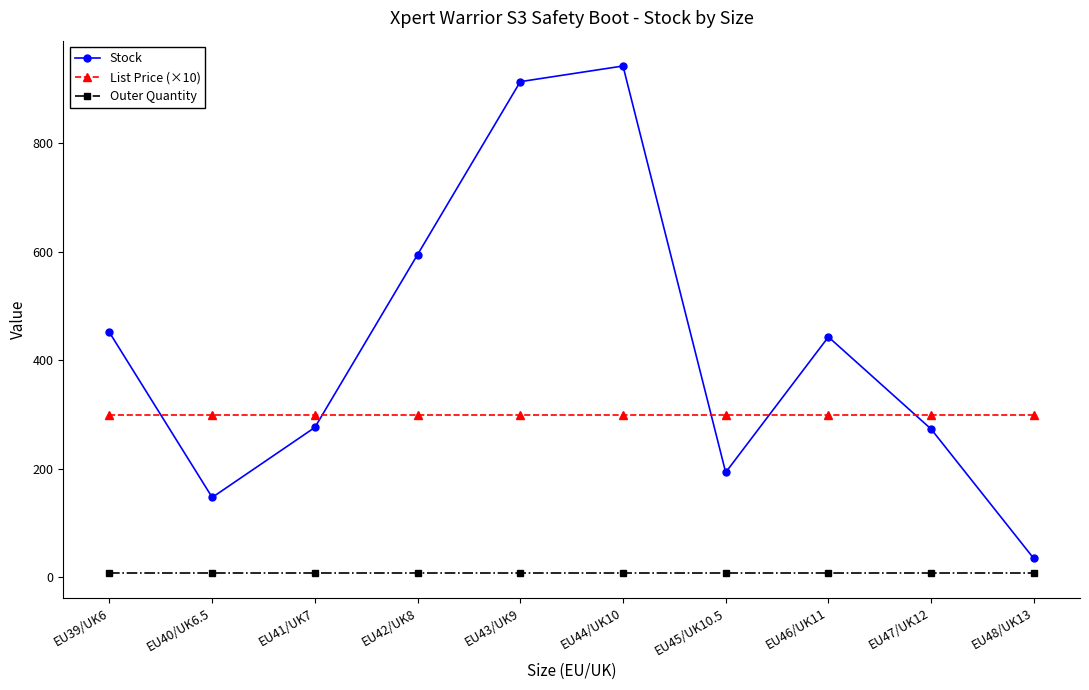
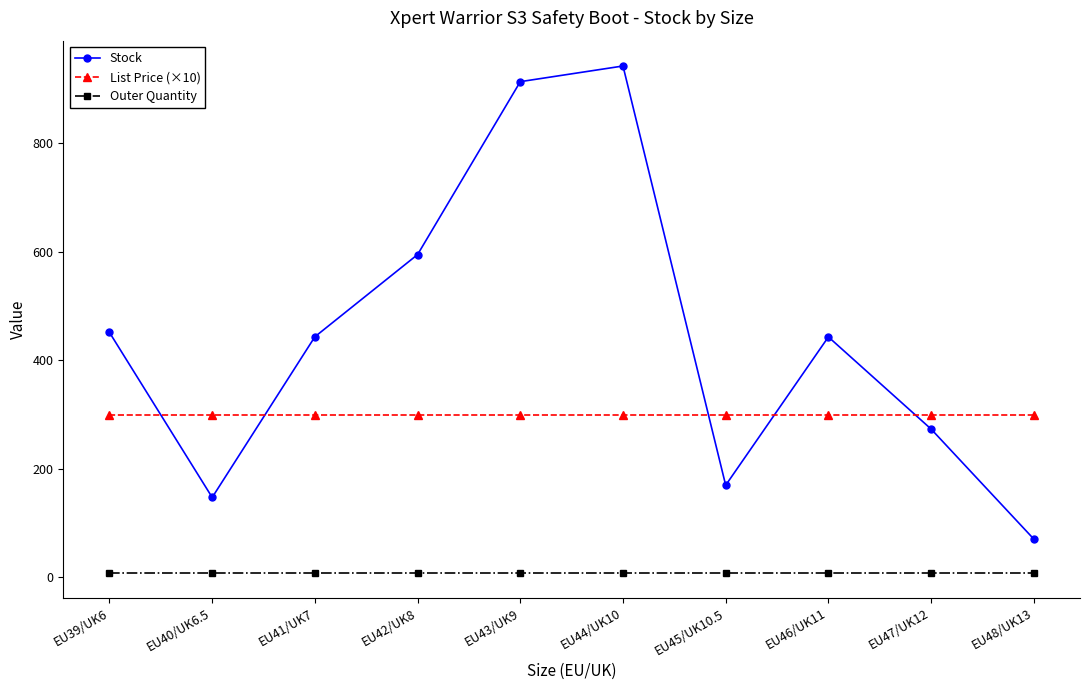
Stock, EU41/UK7: 280 -> 440
Stock, EU45/UK10.5: 190 -> 170
Stock, EU48/UK13: 30 -> 70
